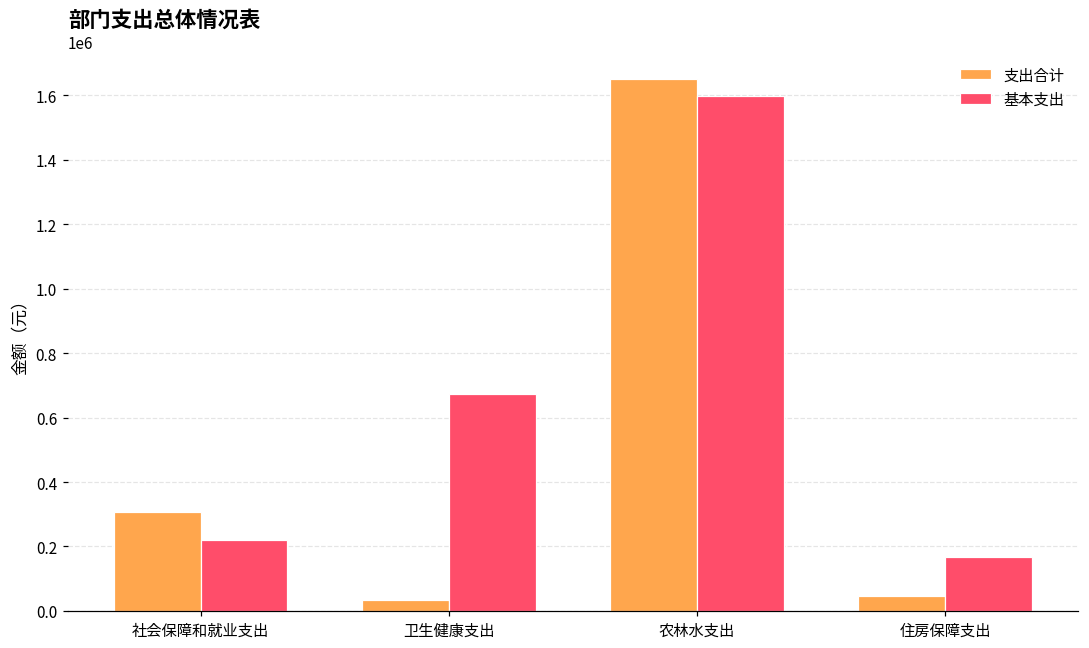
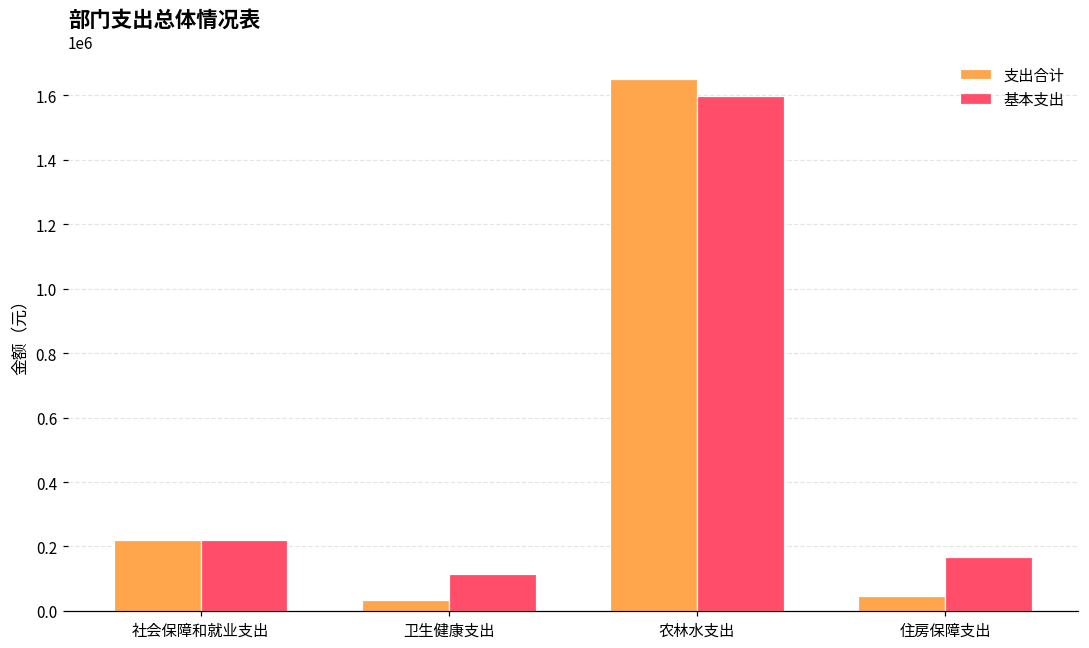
支出合计, 社会保障和就业支出: 310000 -> 220000
基本支出, 卫生健康支出: 670000 -> 110000
